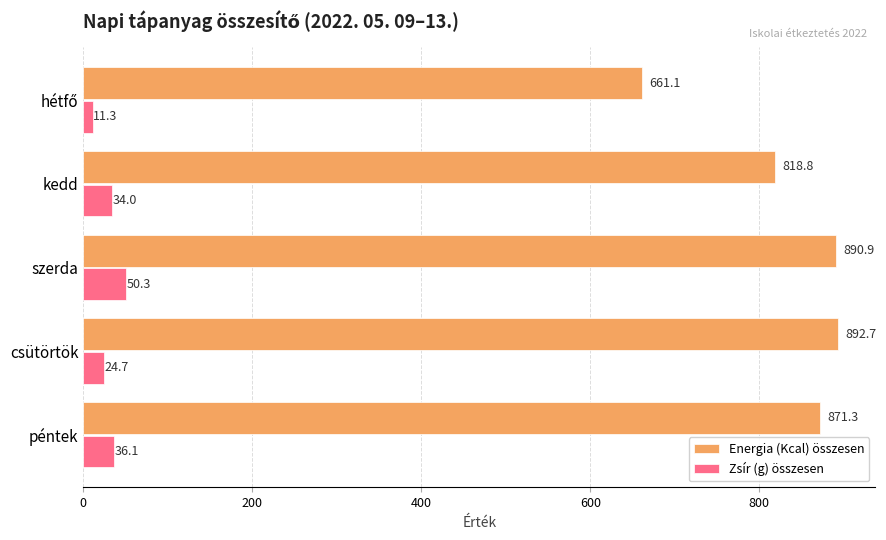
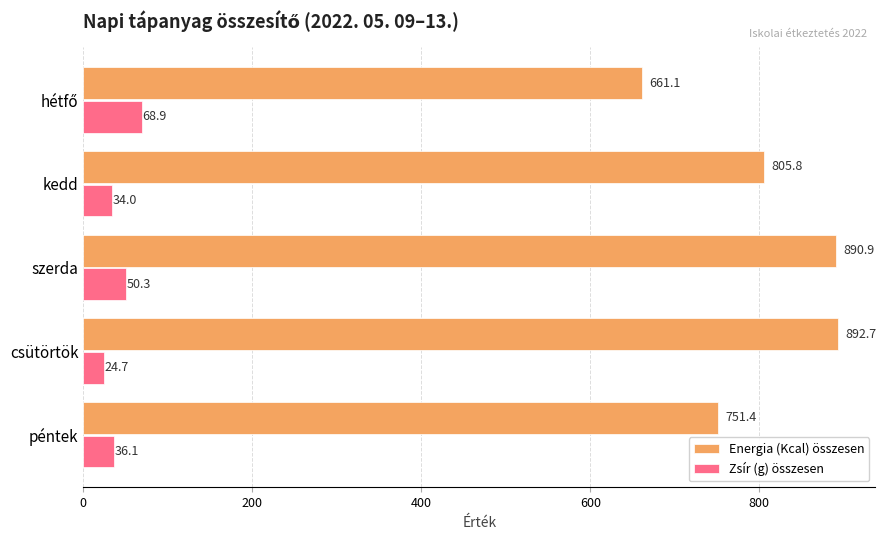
Zsír (g) összesen, hétfő: 11.3 -> 68.9
Energia (Kcal) összesen, kedd: 818.8 -> 805.8
Energia (Kcal) összesen, péntek: 871.3 -> 751.4
